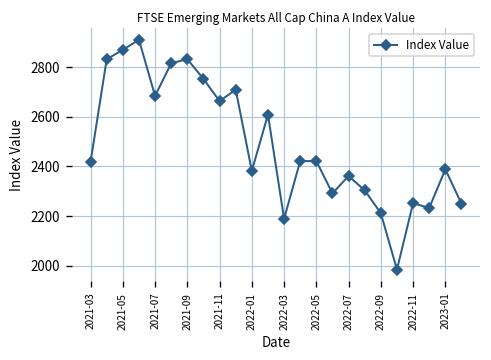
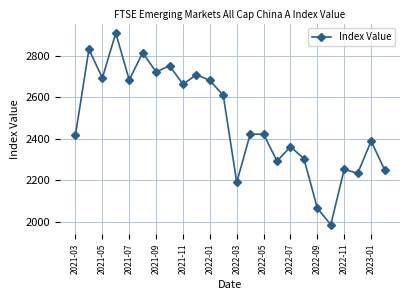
2021-05: 2870 -> 2690
2021-09: 2830 -> 2720
2022-01: 2380 -> 2680
2022-09: 2210 -> 2060
